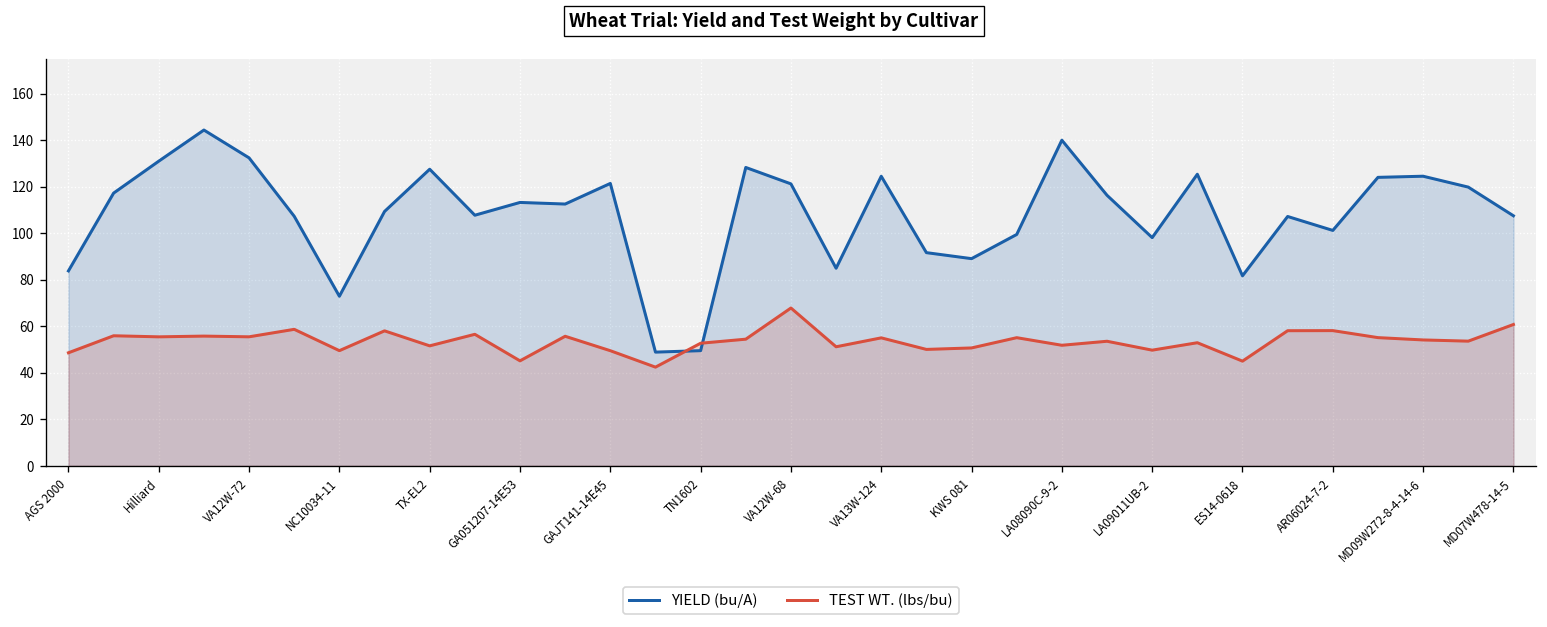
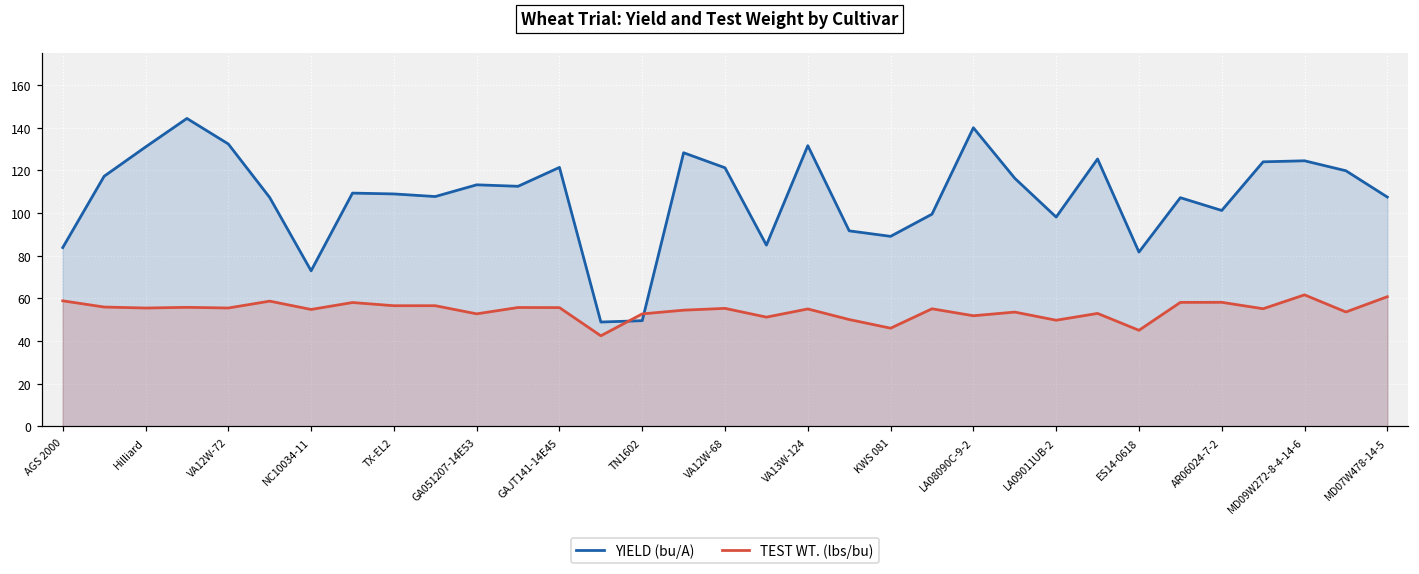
TEST WT. (lbs/bu), AGS 2000: 49 -> 59
TEST WT. (lbs/bu), NC10034-11: 50 -> 55
YIELD (bu/A), TX-EL2: 127 -> 109
TEST WT. (lbs/bu), TX-EL2: 52 -> 57
TEST WT. (lbs/bu), GA051207-14E53: 45 -> 53
TEST WT. (lbs/bu), GAJT141-14E45: 49 -> 56
TEST WT. (lbs/bu), VA12W-68: 68 -> 55
YIELD (bu/A), VA13W-124: 124 -> 132
TEST WT. (lbs/bu), KWS 081: 51 -> 46
TEST WT. (lbs/bu), MD09W272-8-4-14-6: 54 -> 62
